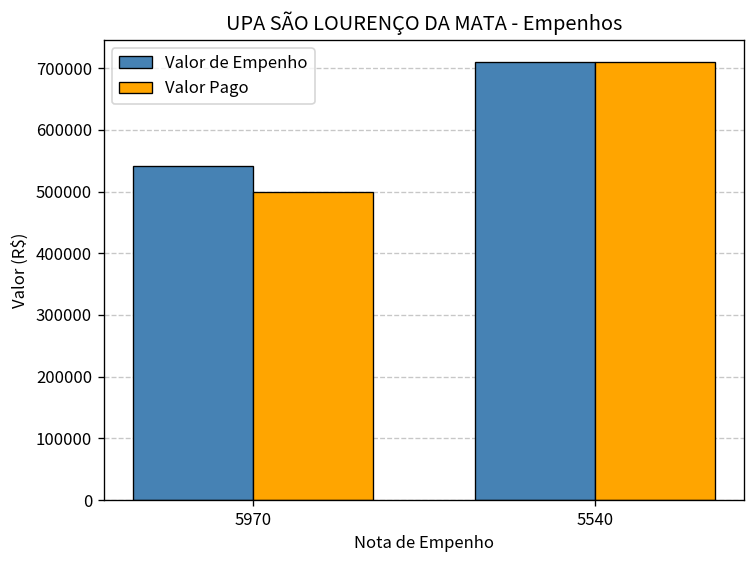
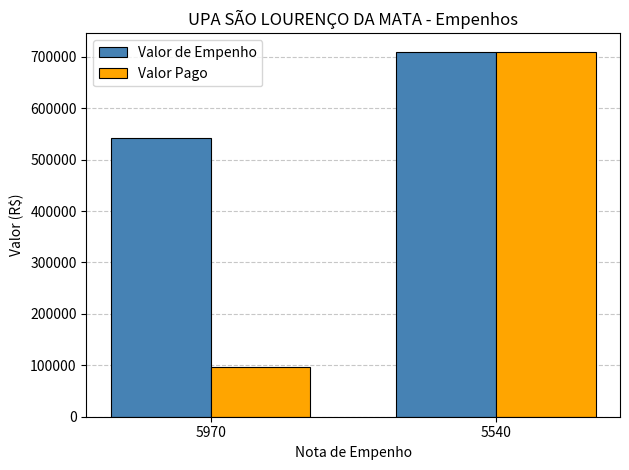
Valor Pago, 5970: 500000 -> 100000
